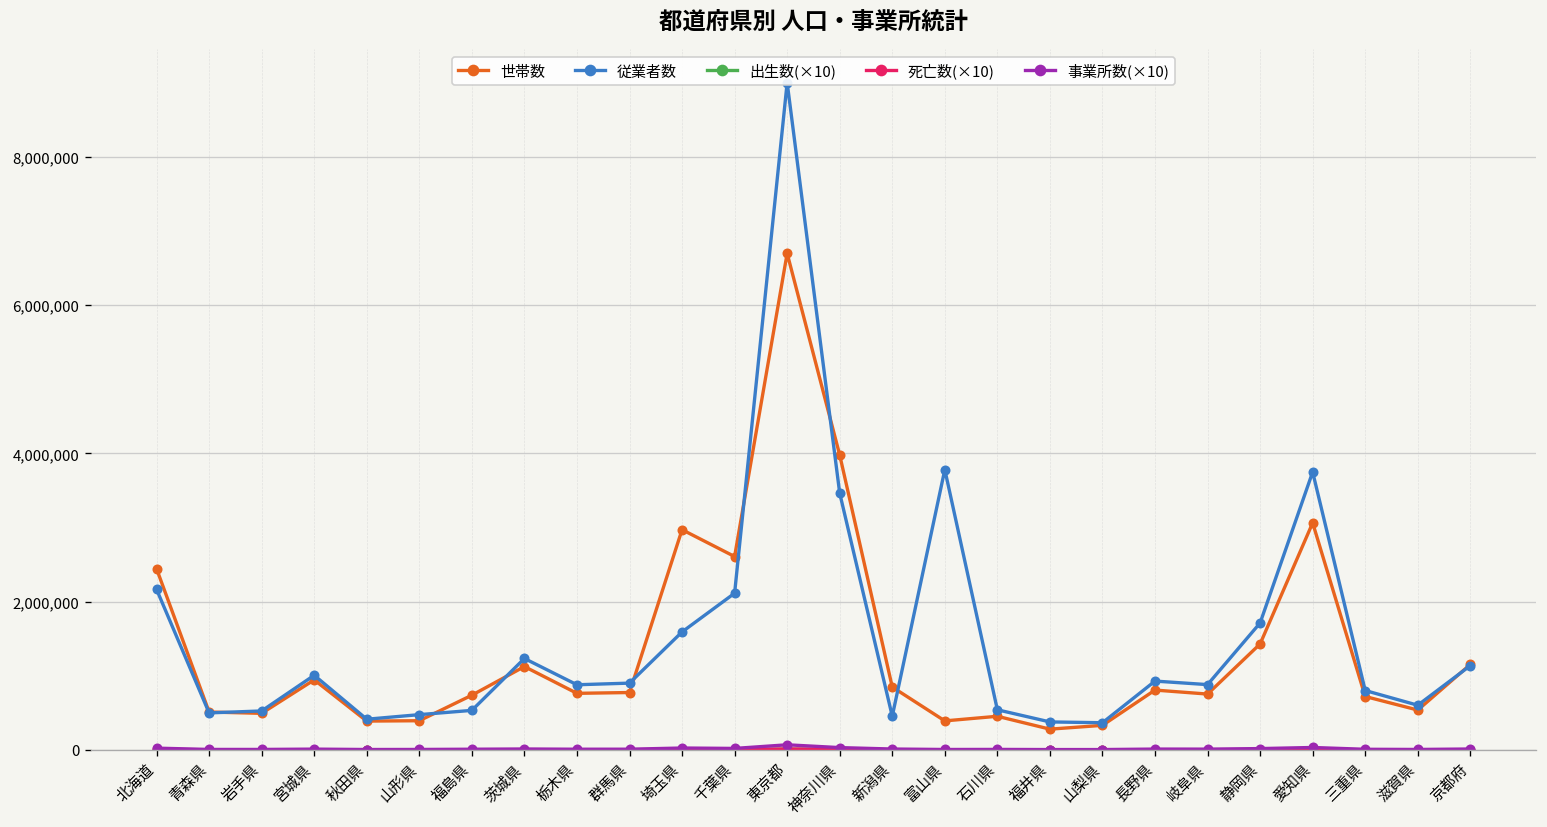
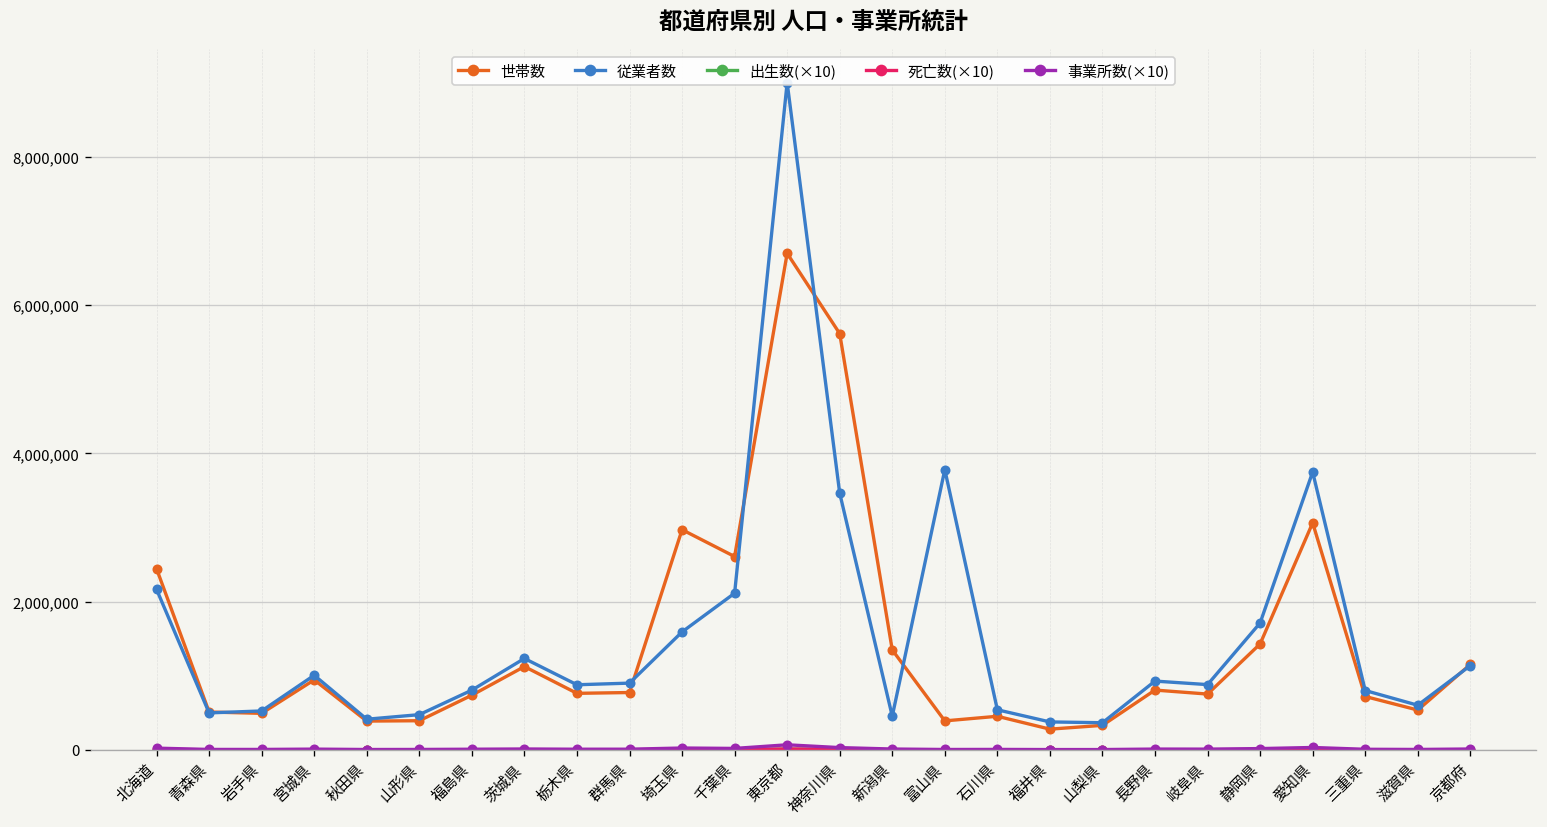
従業者数, 福島県: 500,000 -> 800,000
世帯数, 神奈川県: 4,000,000 -> 5,600,000
世帯数, 新潟県: 800,000 -> 1,300,000
